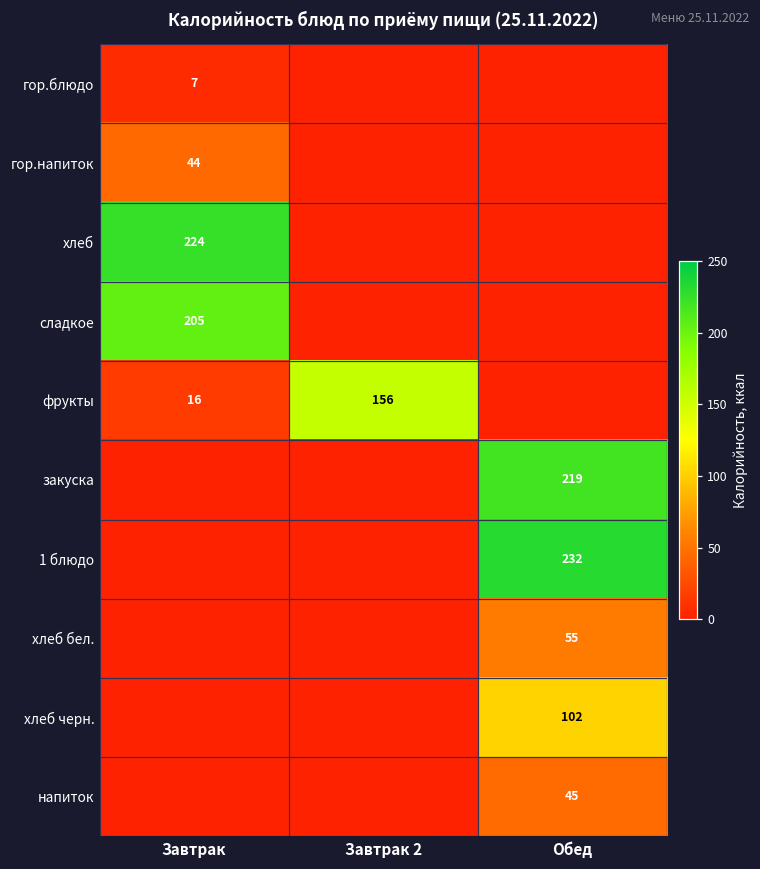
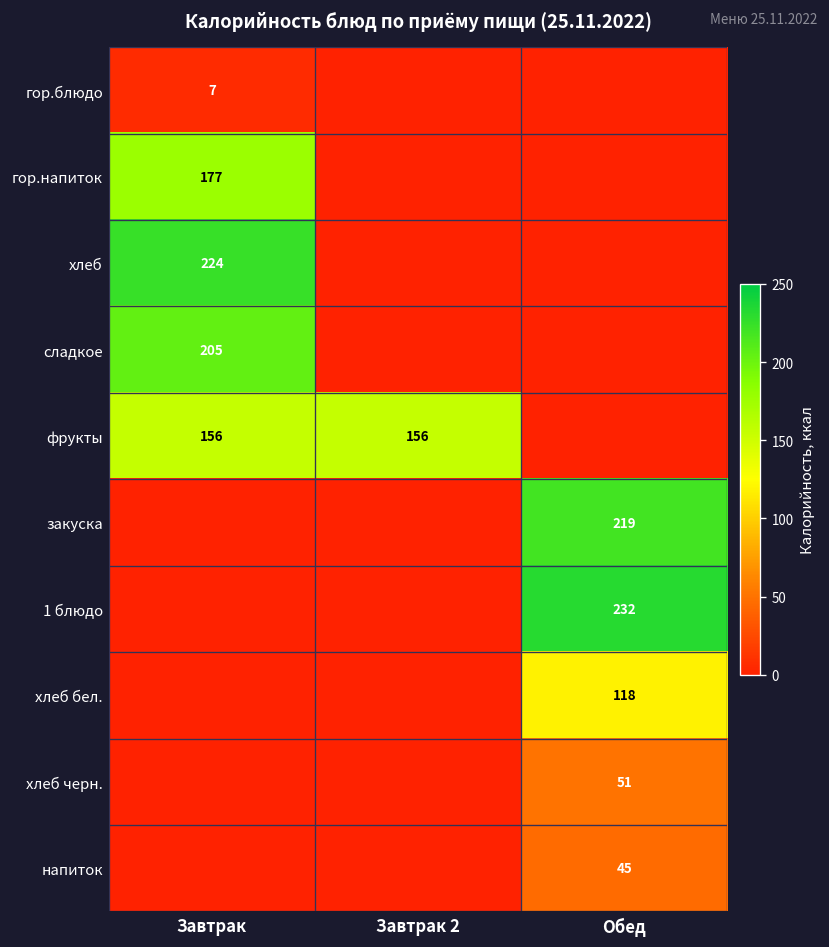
гор.напиток, Завтрак: 44 -> 177
фрукты, Завтрак: 16 -> 156
хлеб бел., Обед: 55 -> 118
хлеб черн., Обед: 102 -> 51
